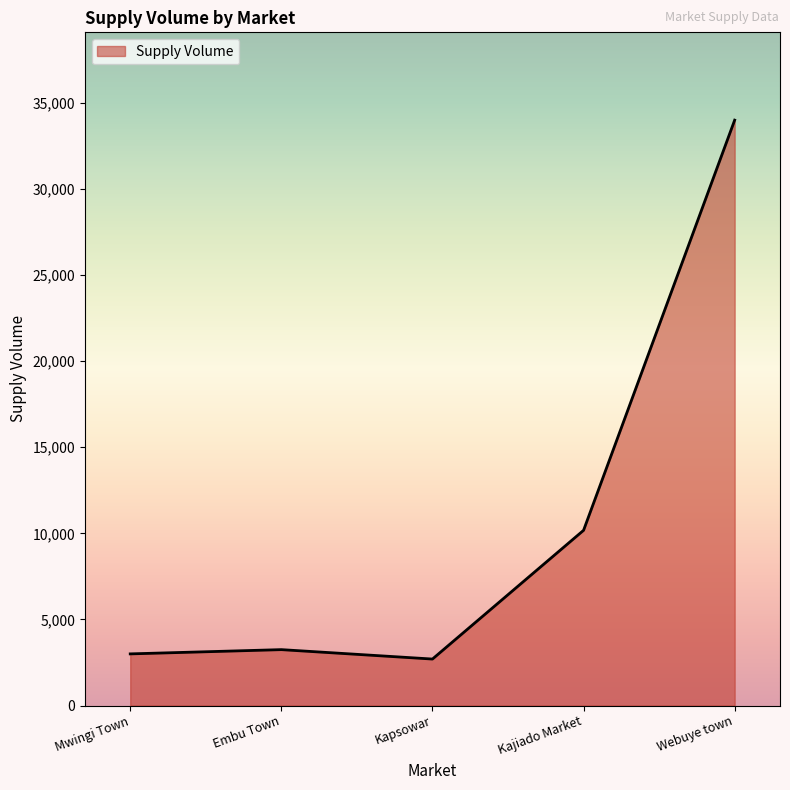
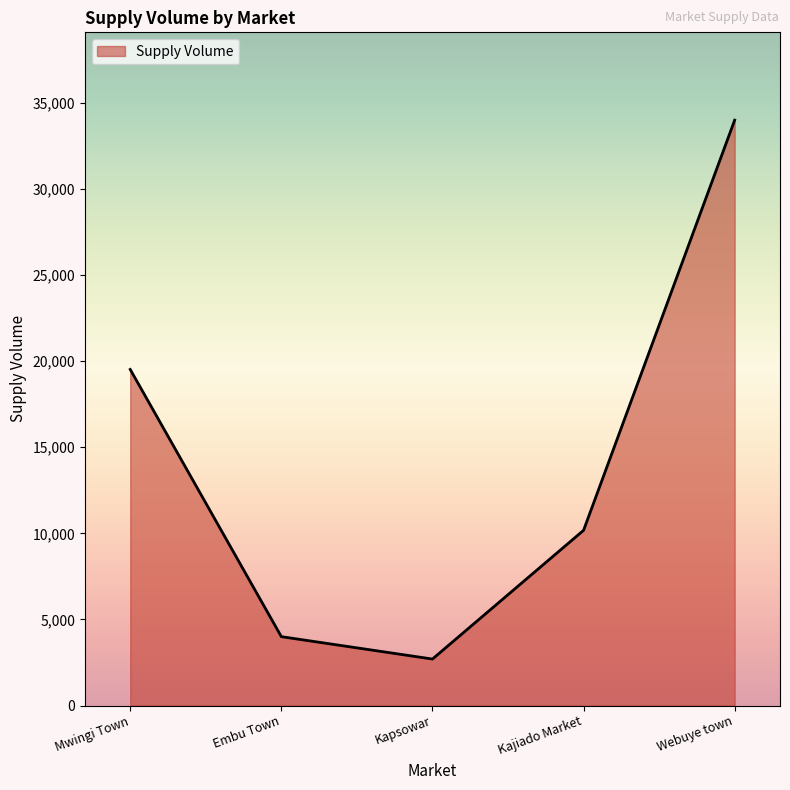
Mwingi Town: 3,000 -> 19,500
Embu Town: 3,200 -> 4,000
